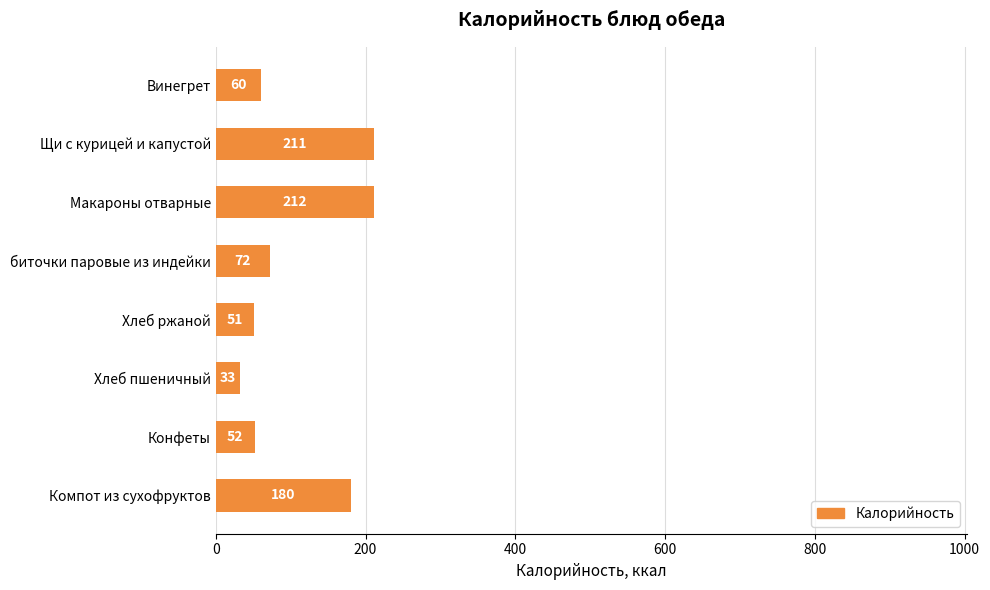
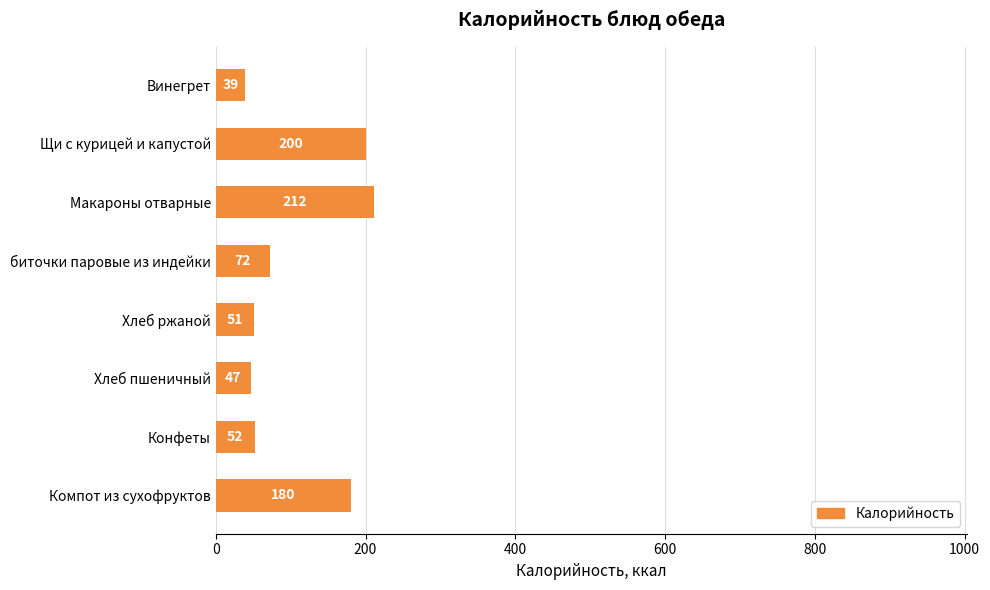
Винегрет: 60 -> 39
Щи с курицей и капустой: 211 -> 200
Хлеб пшеничный: 33 -> 47
